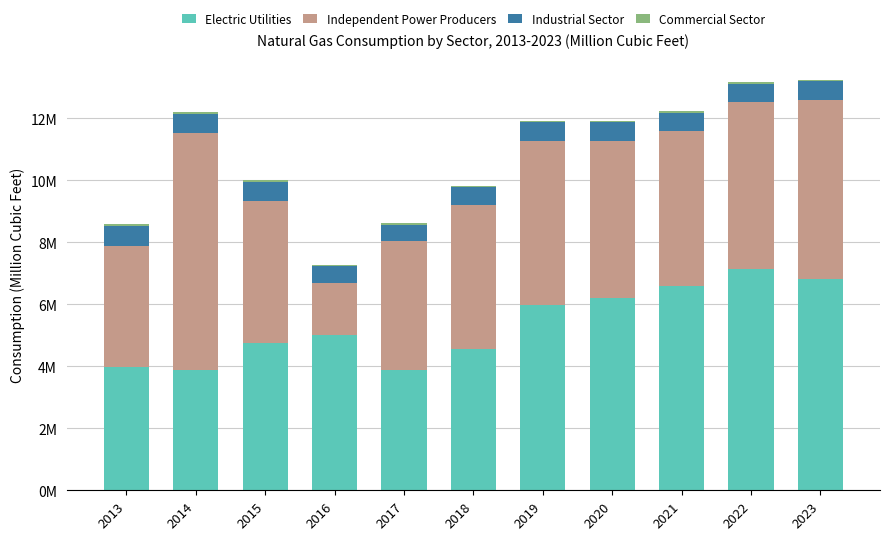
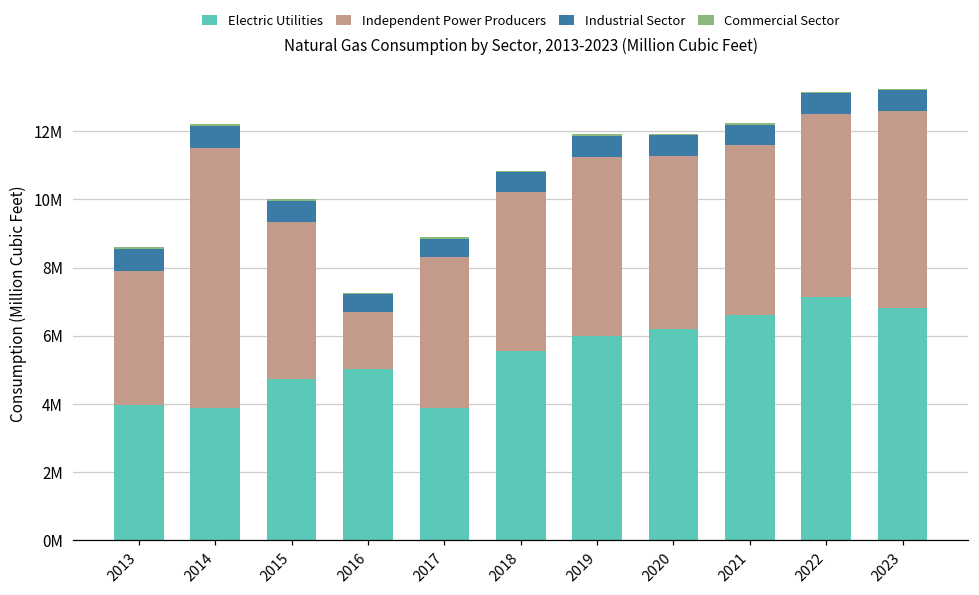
Independent Power Producers, 2017: 4200000 -> 4400000
Electric Utilities, 2018: 4500000 -> 5600000
